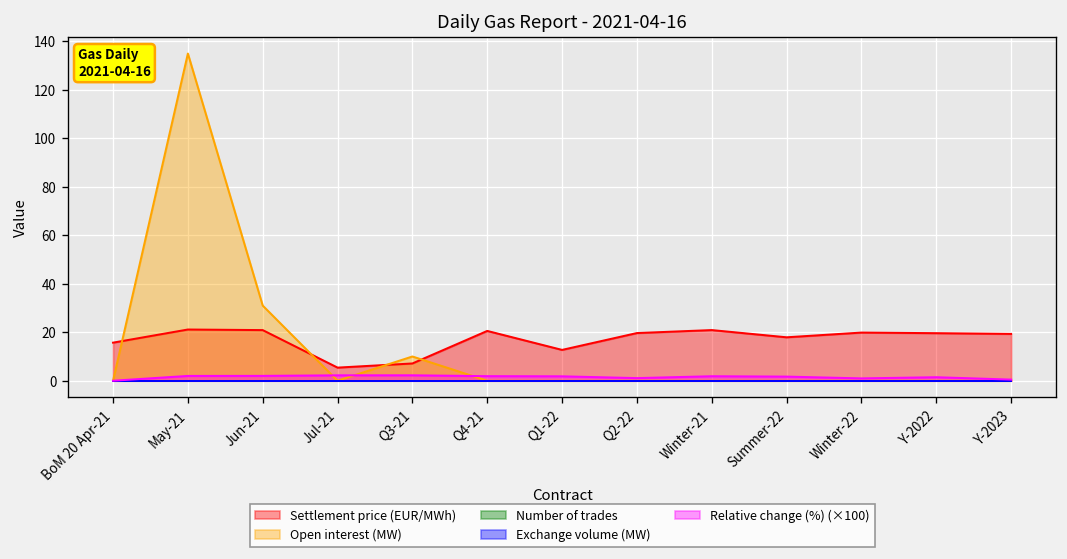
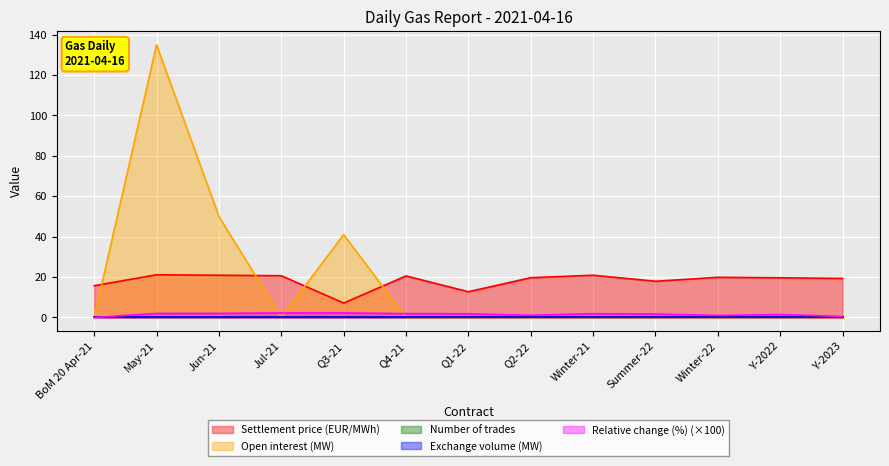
Open interest (MW), Jun-21: 31 -> 50
Settlement price (EUR/MWh), Jul-21: 5 -> 21
Open interest (MW), Q3-21: 10 -> 41
